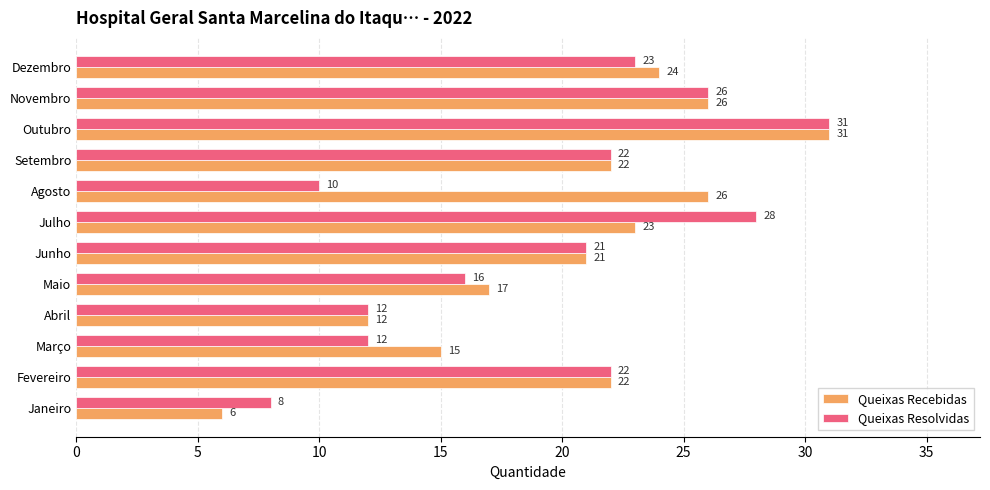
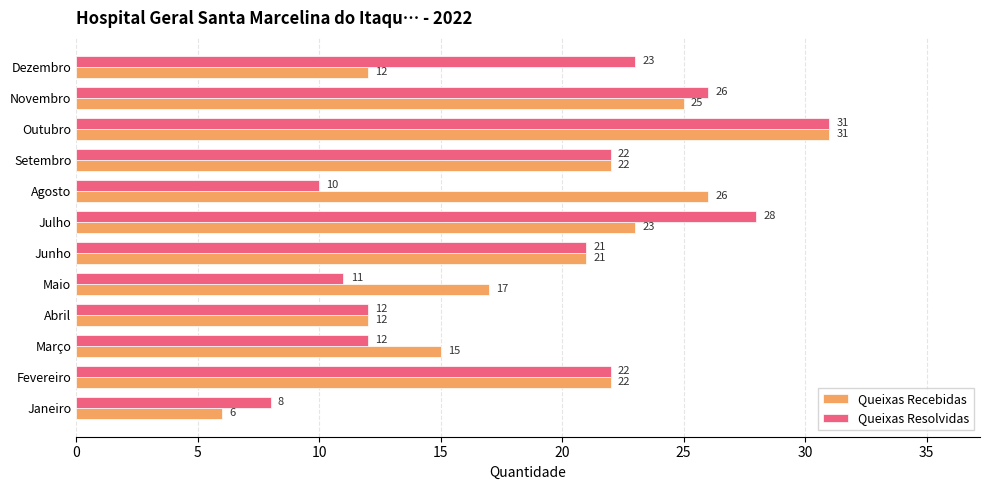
Queixas Recebidas, Dezembro: 24 -> 12
Queixas Recebidas, Novembro: 26 -> 25
Queixas Resolvidas, Maio: 16 -> 11
